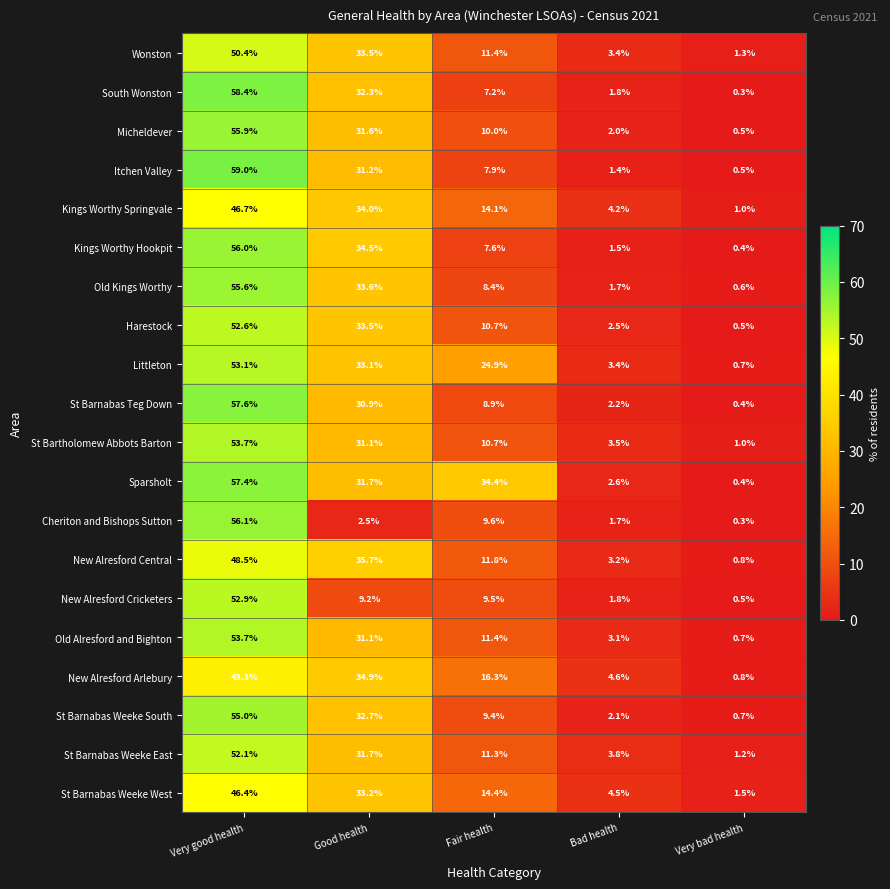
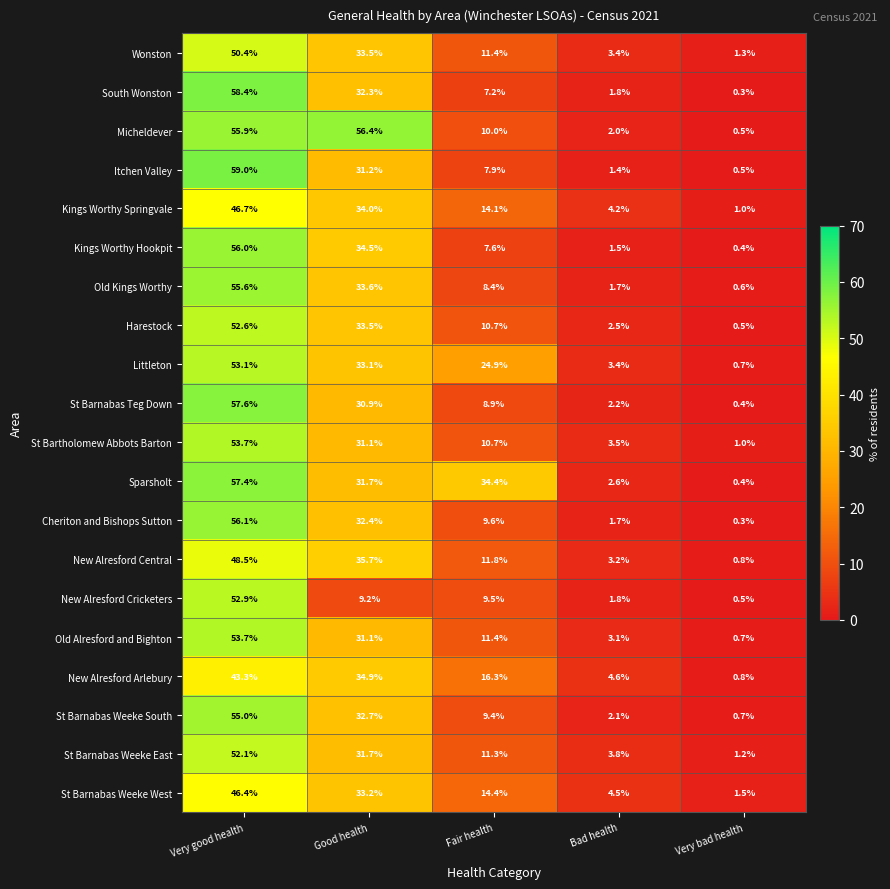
Micheldever, Good health: 31.6% -> 56.4%
Cheriton and Bishops Sutton, Good health: 2.5% -> 32.4%
